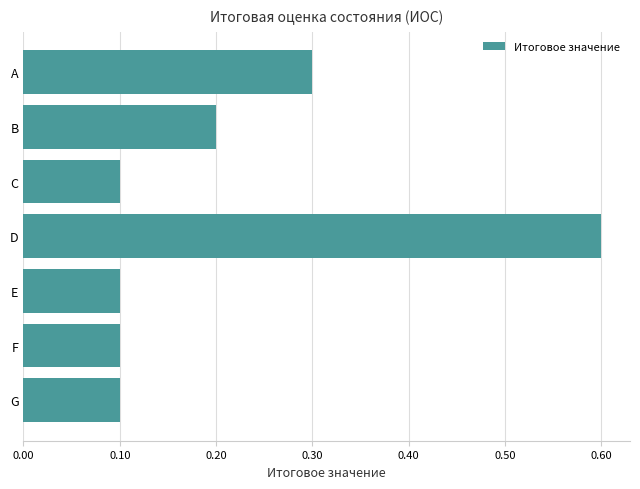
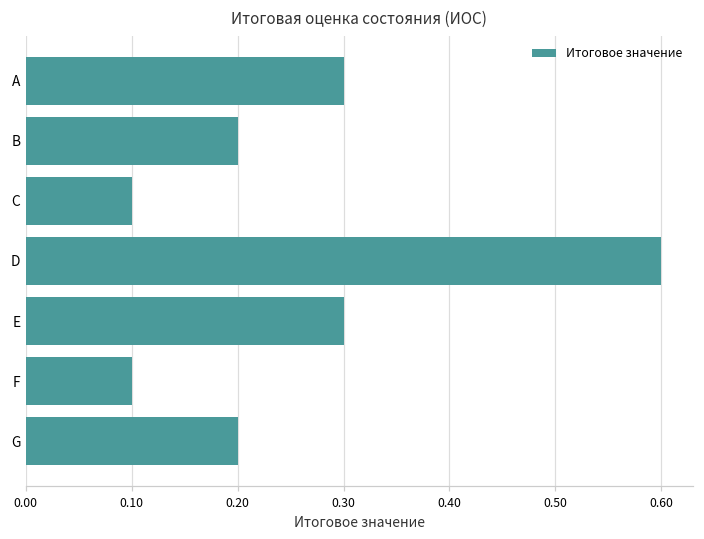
E: 0.1 -> 0.3
G: 0.1 -> 0.2
